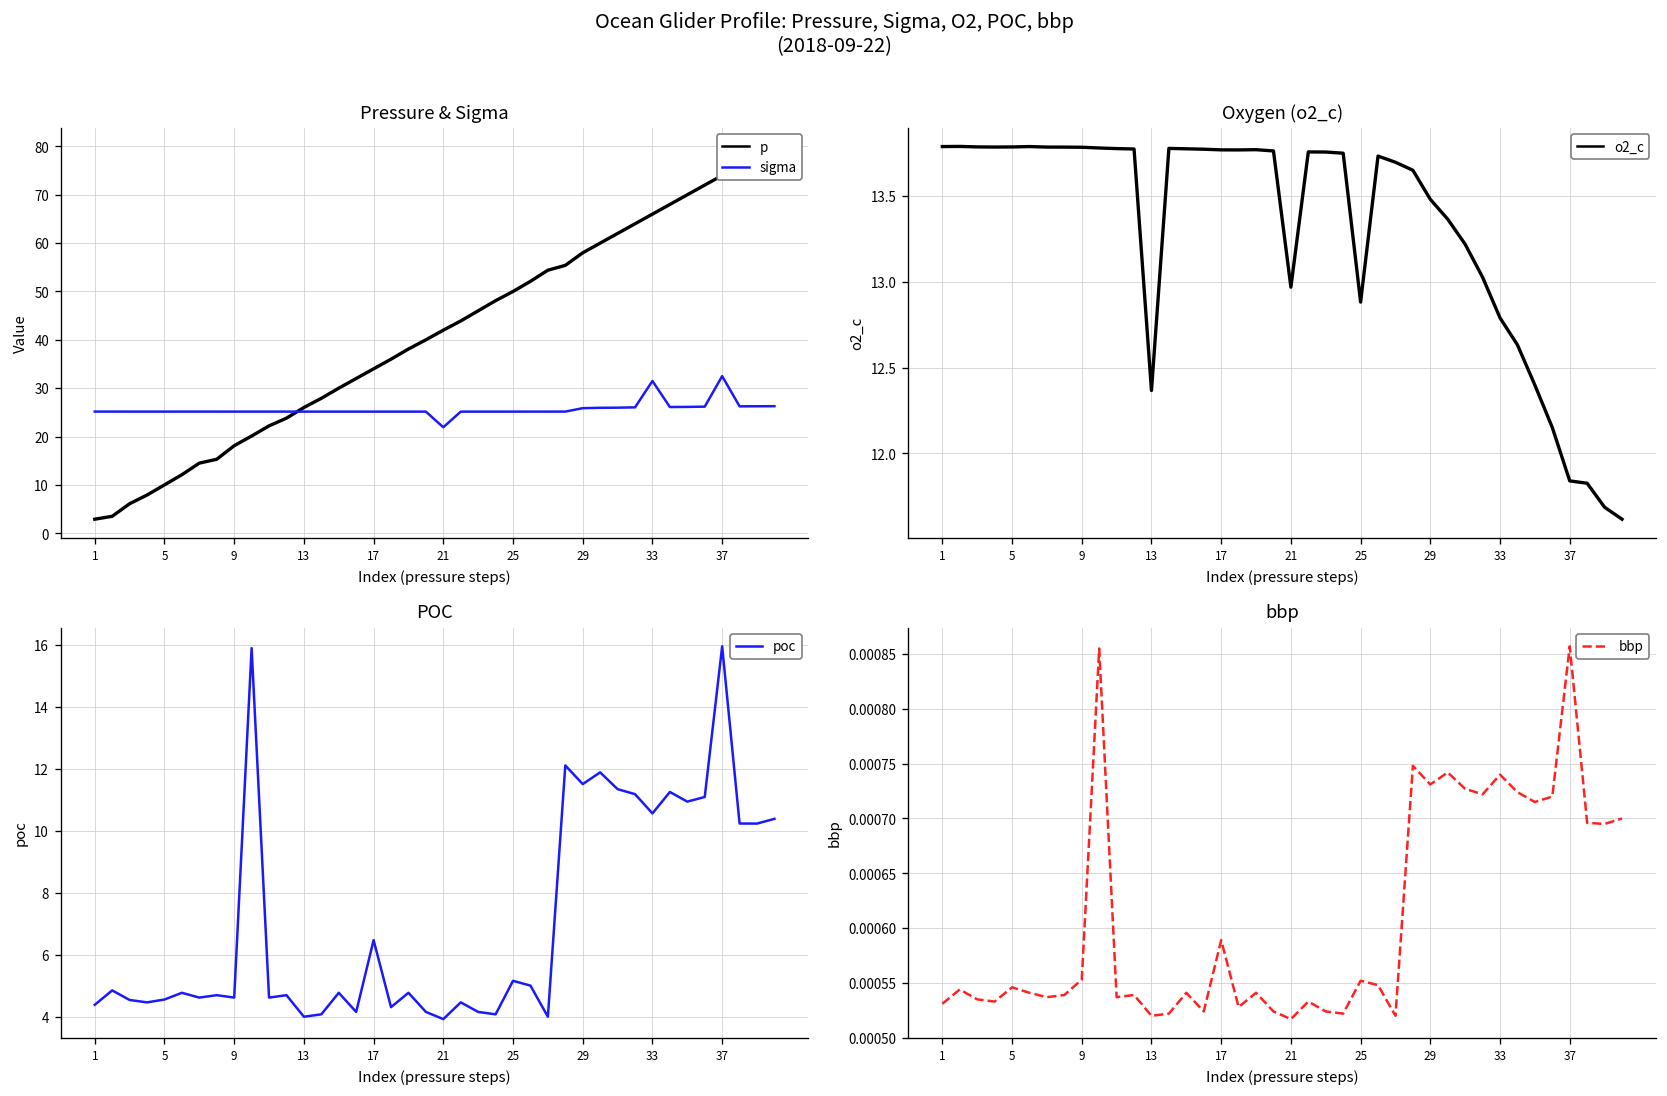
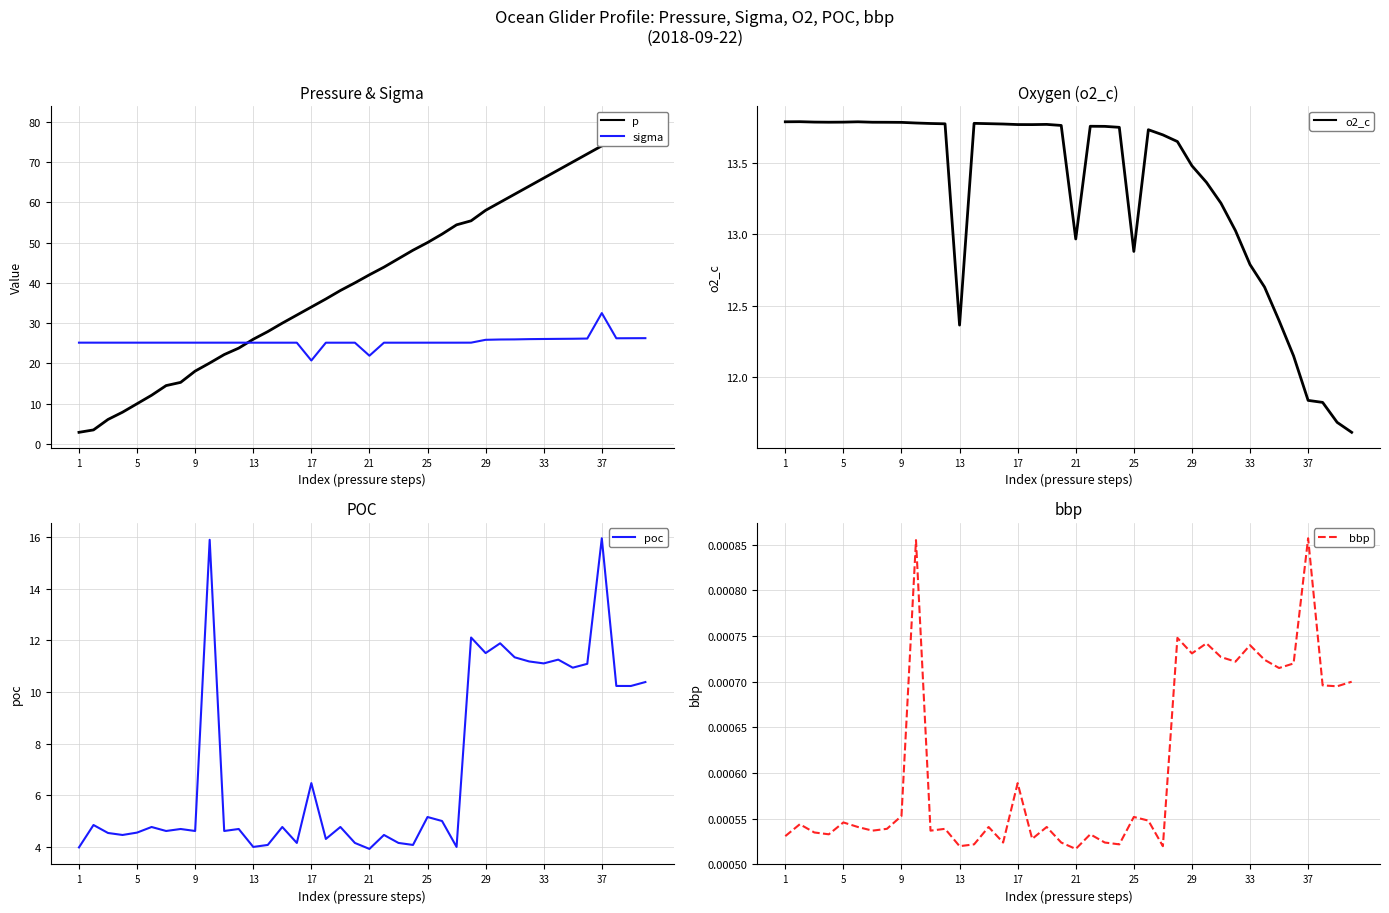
Pressure & Sigma, sigma, 17: 25 -> 21
Pressure & Sigma, sigma, 33: 31 -> 26
POC, 1: 4.4 -> 4.0
POC, 33: 10.6 -> 11.1
